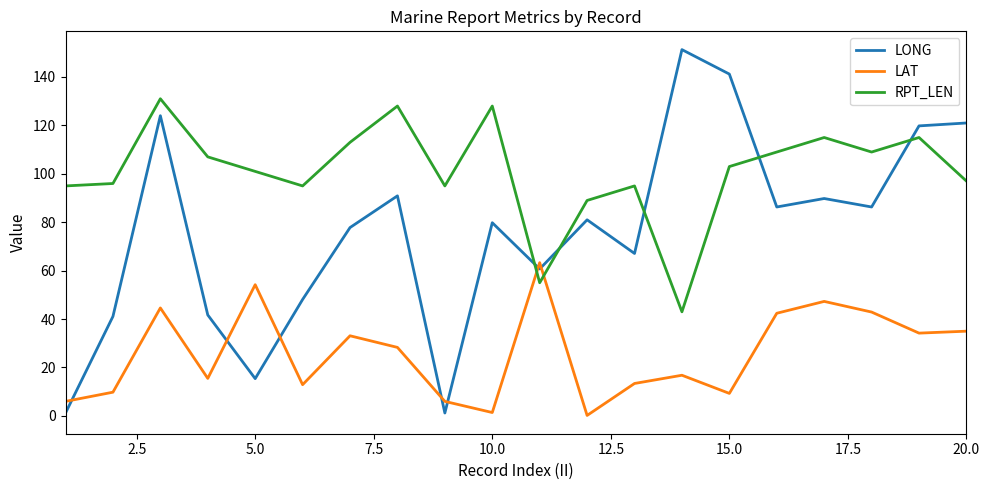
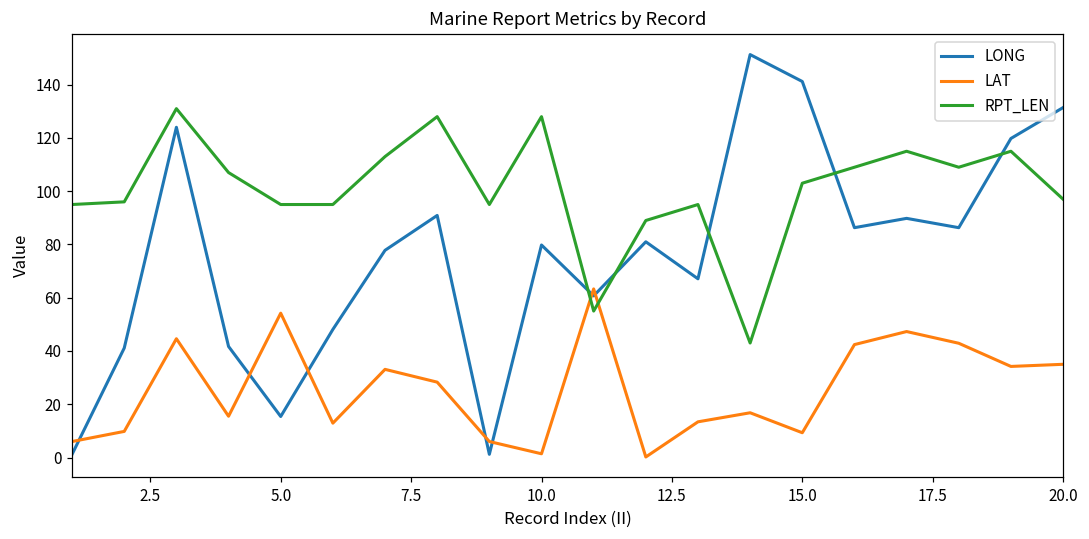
RPT_LEN, 5.0: 101 -> 95
LONG, 20.0: 121 -> 131
